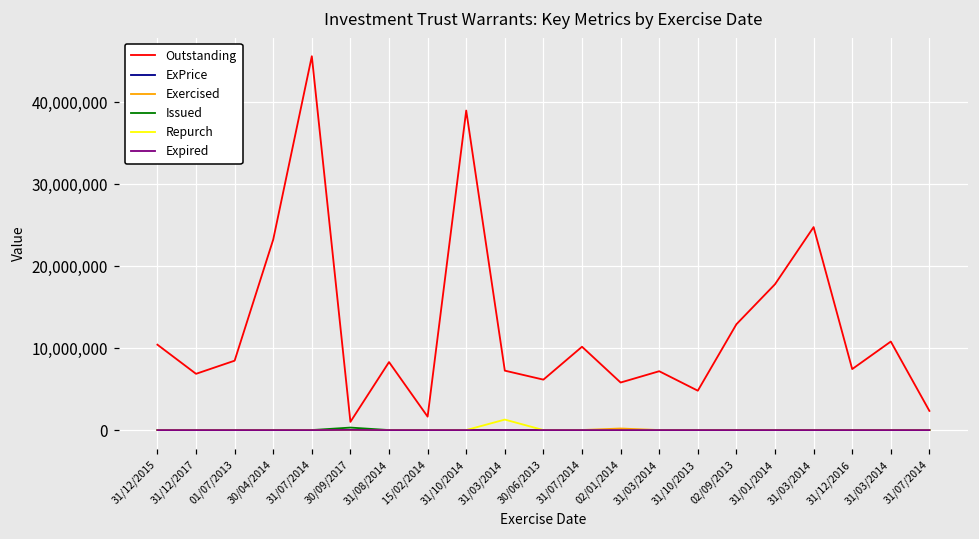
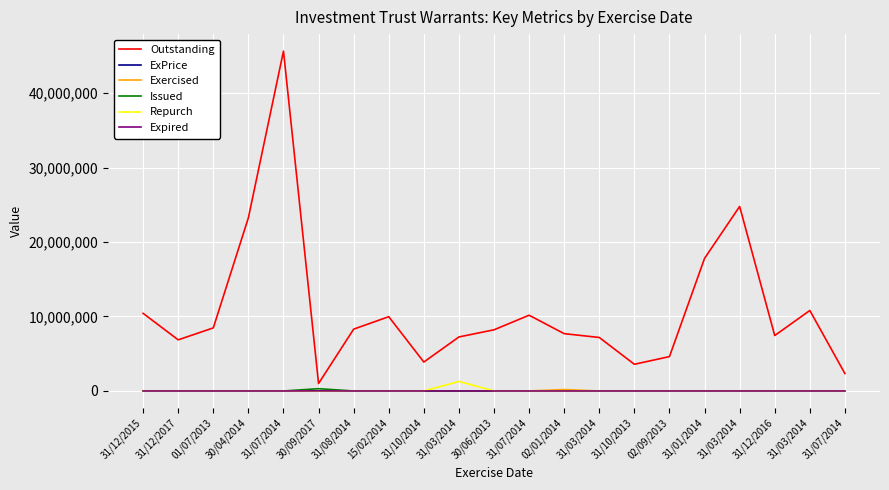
Outstanding, 15/02/2014: 2,000,000 -> 10,000,000
Outstanding, 31/10/2014: 39,000,000 -> 4,000,000
Outstanding, 30/06/2013: 6,000,000 -> 8,000,000
Outstanding, 02/01/2014: 6,000,000 -> 8,000,000
Outstanding, 31/10/2013: 5,000,000 -> 4,000,000
Outstanding, 02/09/2013: 13,000,000 -> 5,000,000
